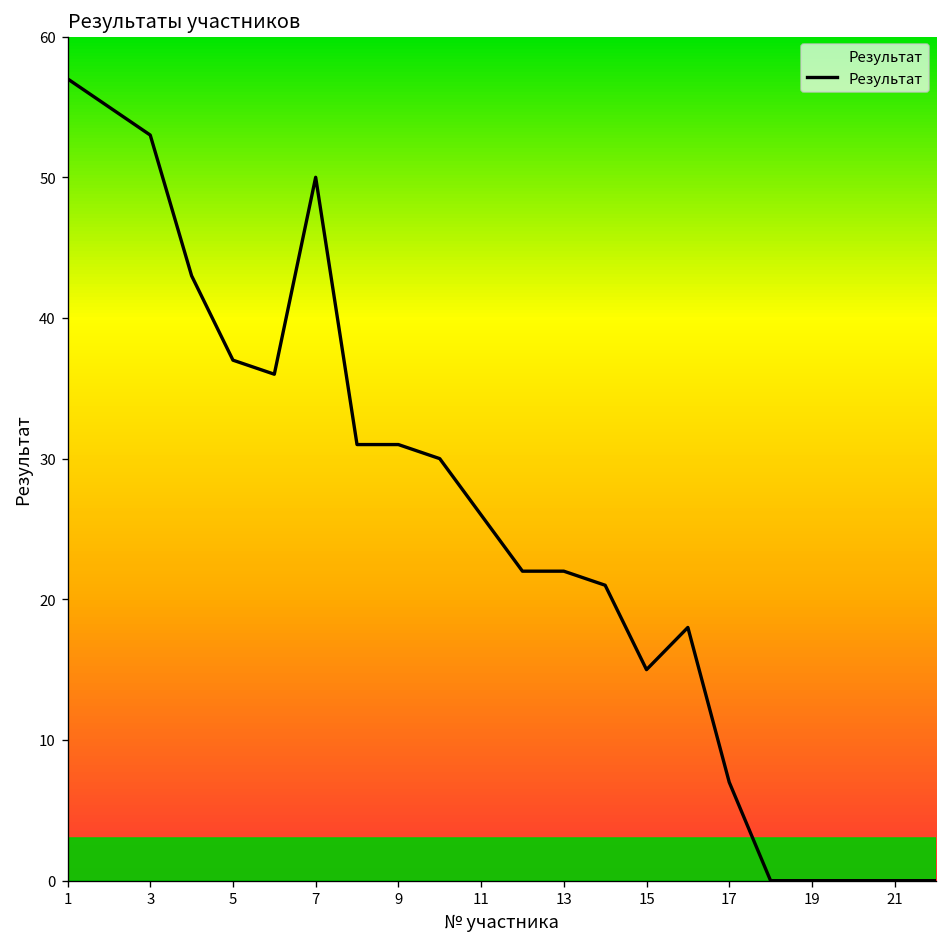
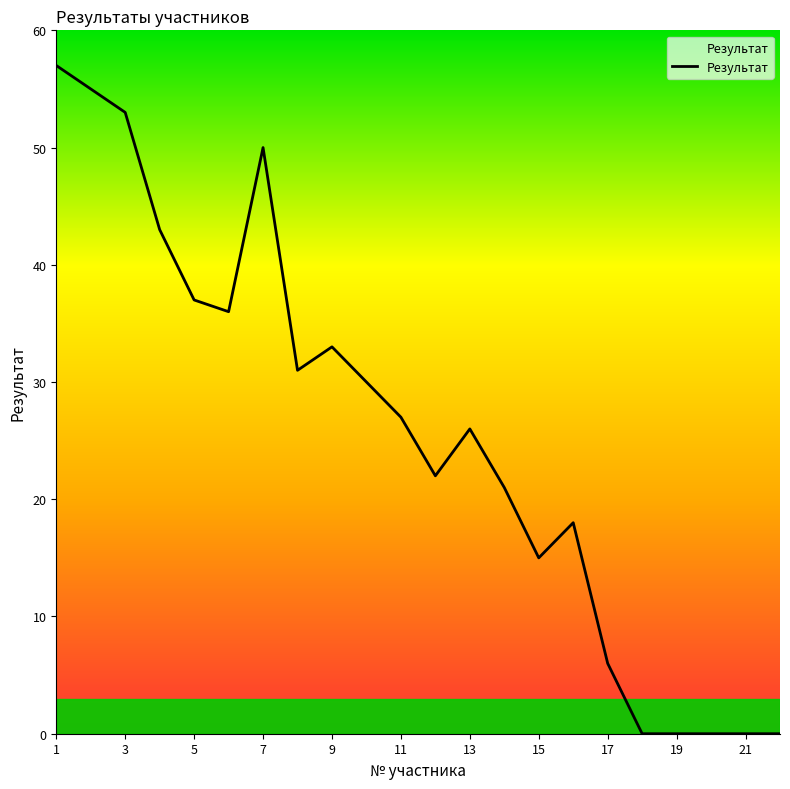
9: 31 -> 33
11: 26 -> 27
13: 22 -> 26
17: 7 -> 6
